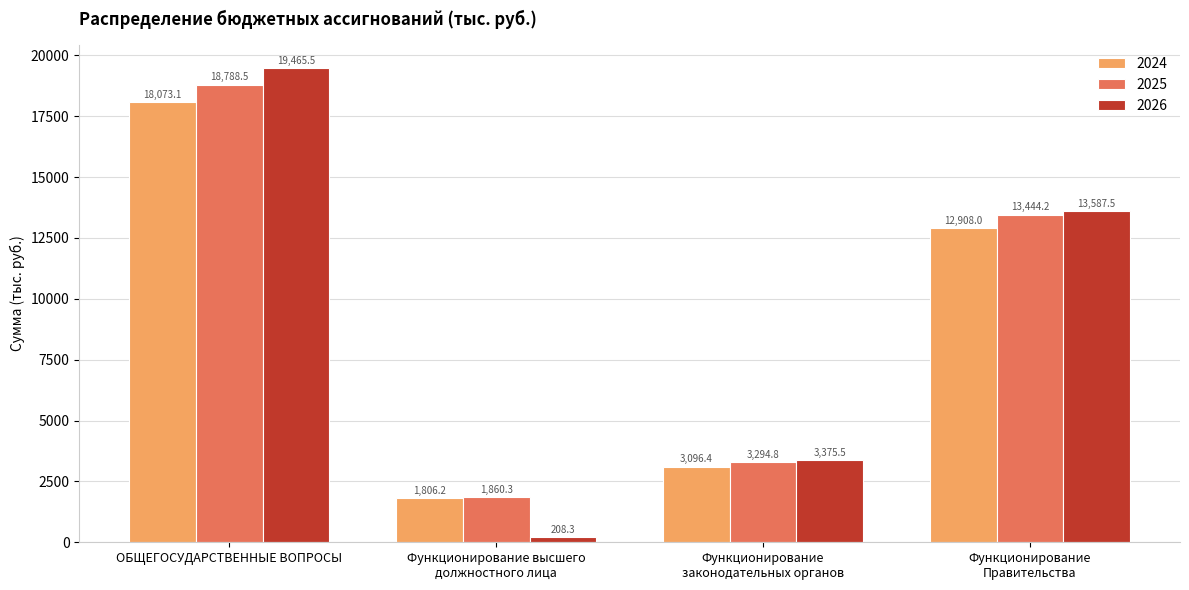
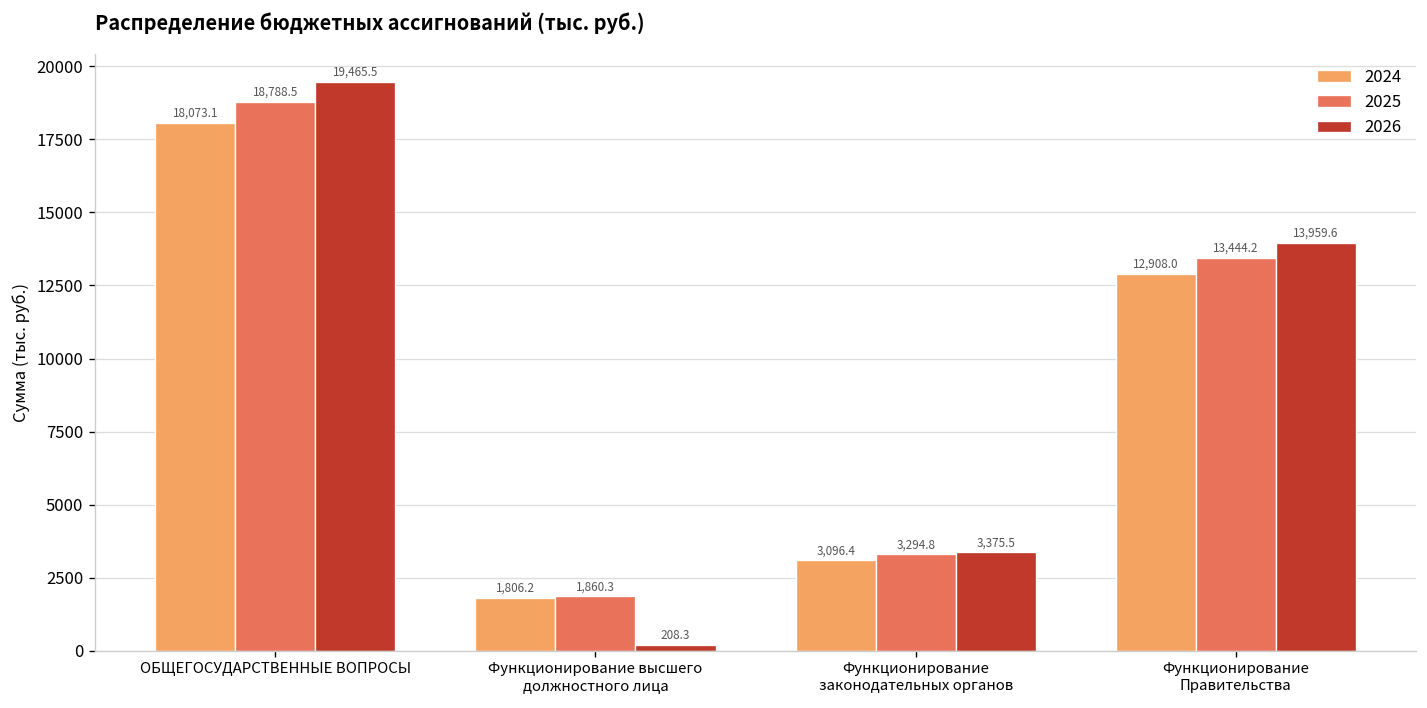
2026, Функционирование Правительства: 13,587.5 -> 13,959.6
